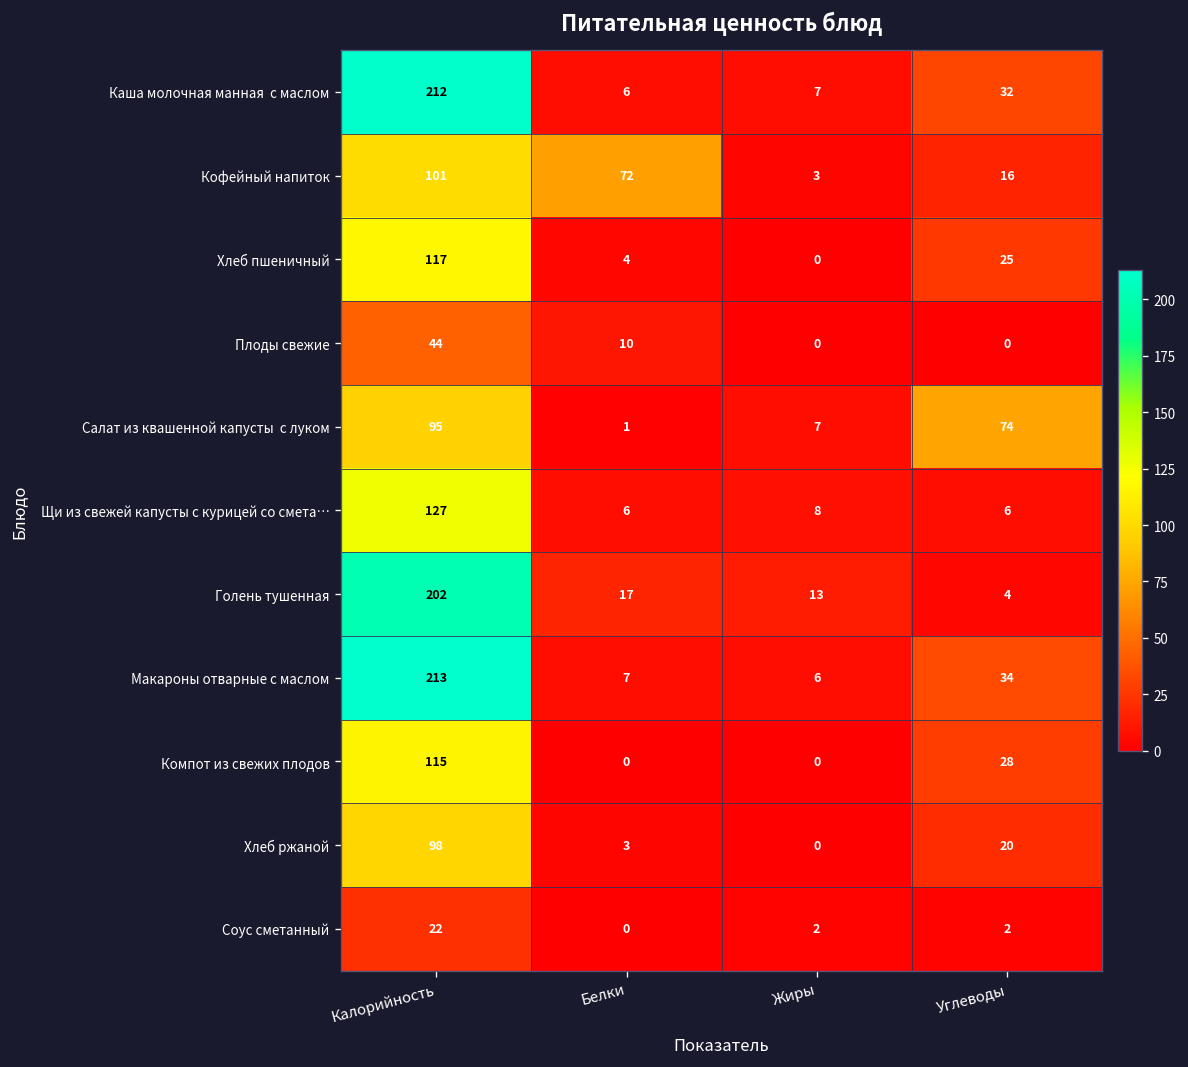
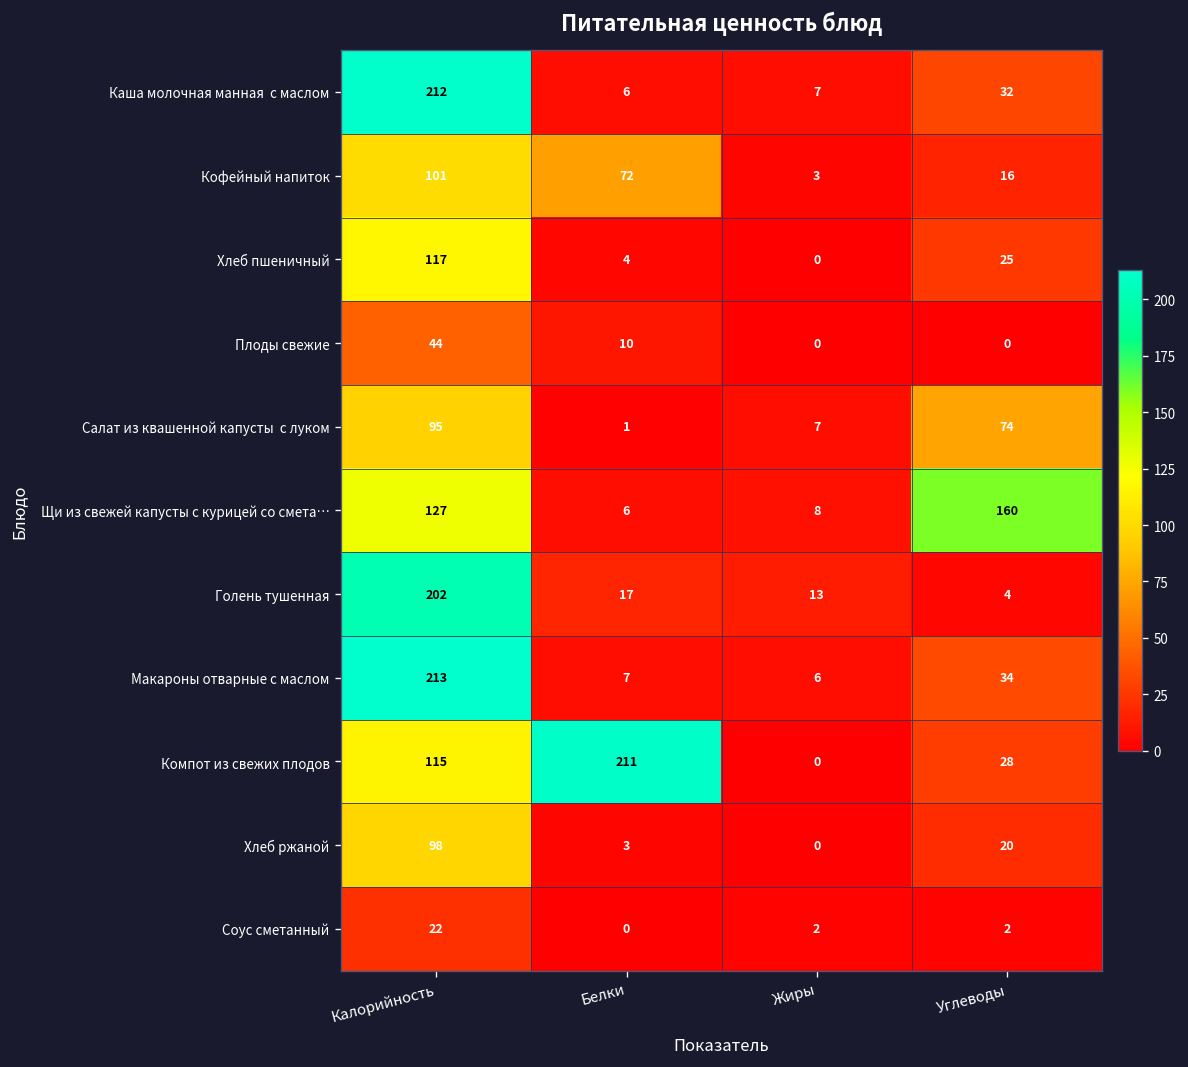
Щи из свежей капусты с курицей со смета…, Углеводы: 6 -> 160
Компот из свежих плодов, Белки: 0 -> 211
